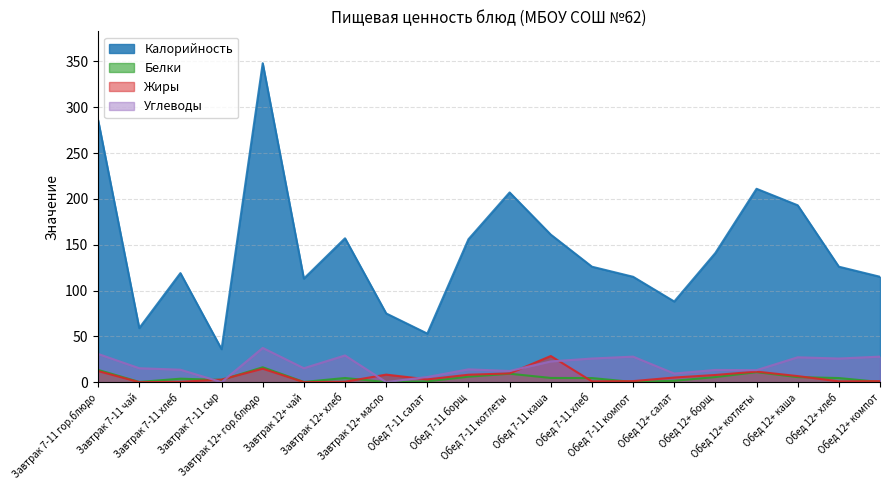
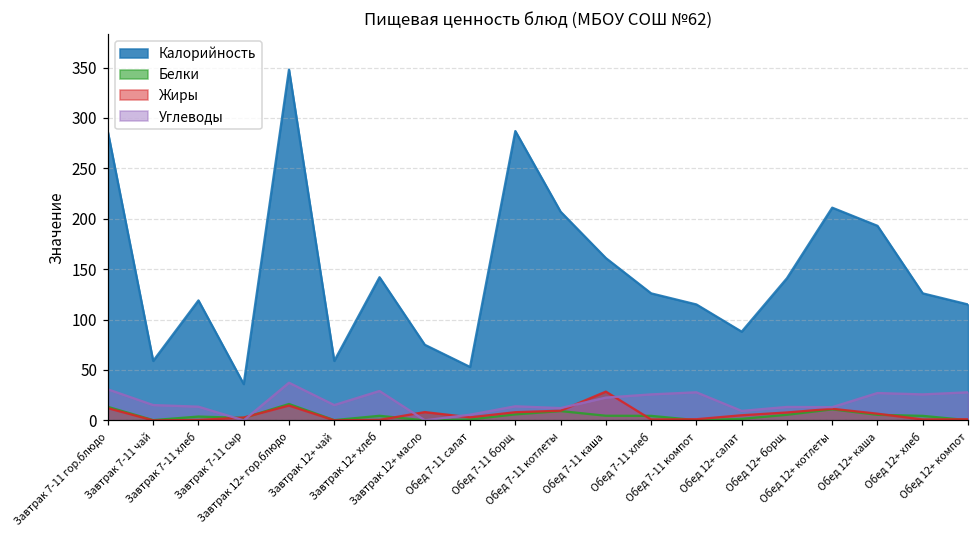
Калорийность, Завтрак 12+ чай: 110 -> 60
Калорийность, Завтрак 12+ хлеб: 160 -> 140
Калорийность, Обед 7-11 борщ: 160 -> 290
